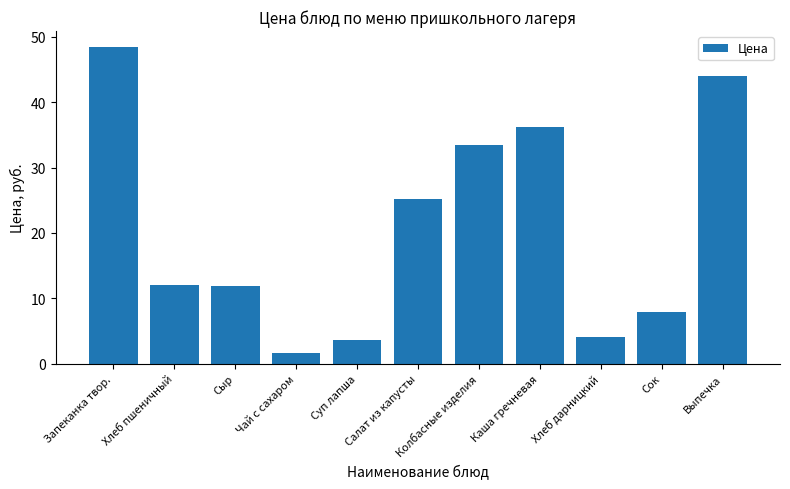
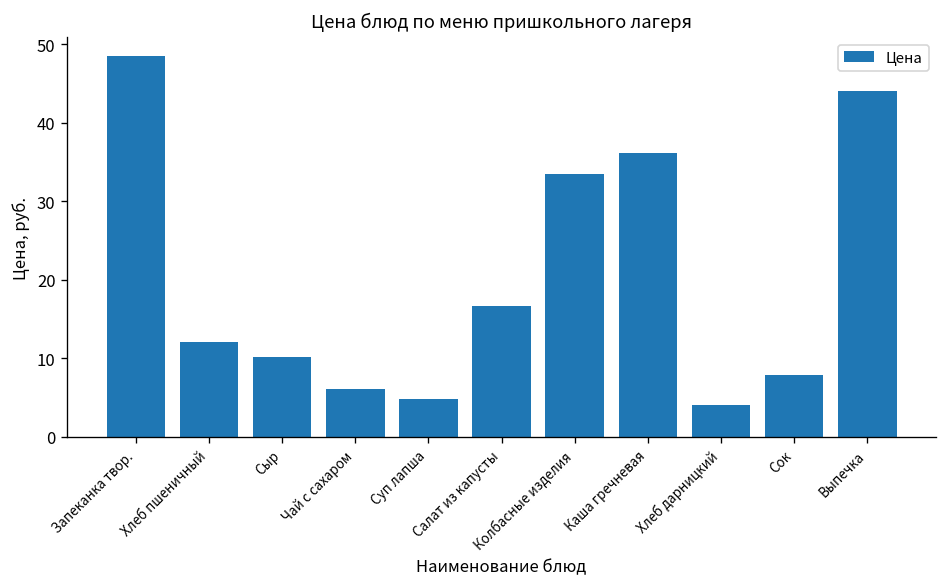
Сыр: 12 -> 10
Чай с сахаром: 2 -> 6
Суп лапша: 4 -> 5
Салат из капусты: 25 -> 17
